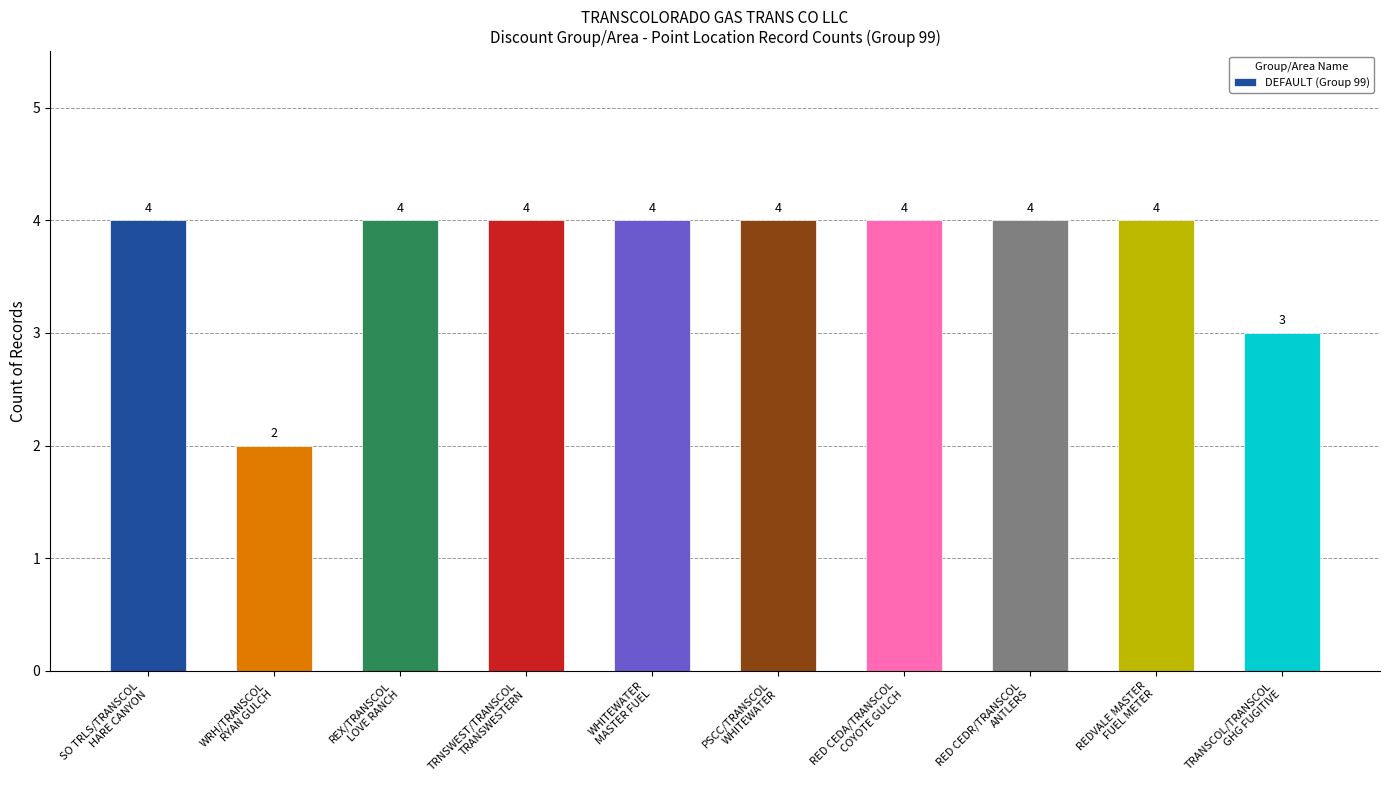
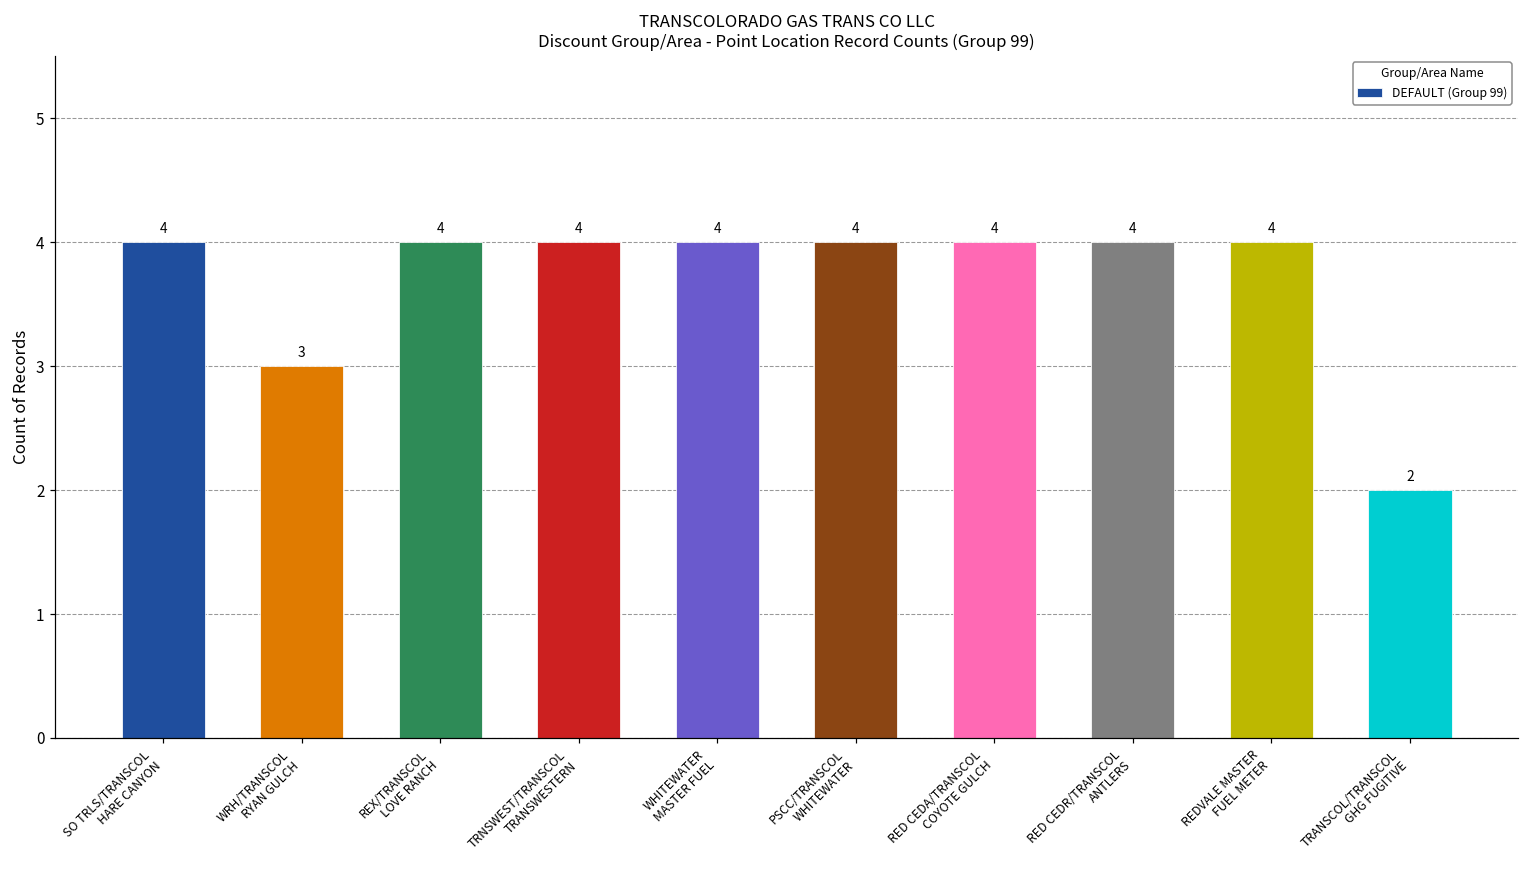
WRH/TRANSCOL RYAN GULCH: 2 -> 3
TRANSCOL/TRANSCOL GHG FUGITIVE: 3 -> 2
